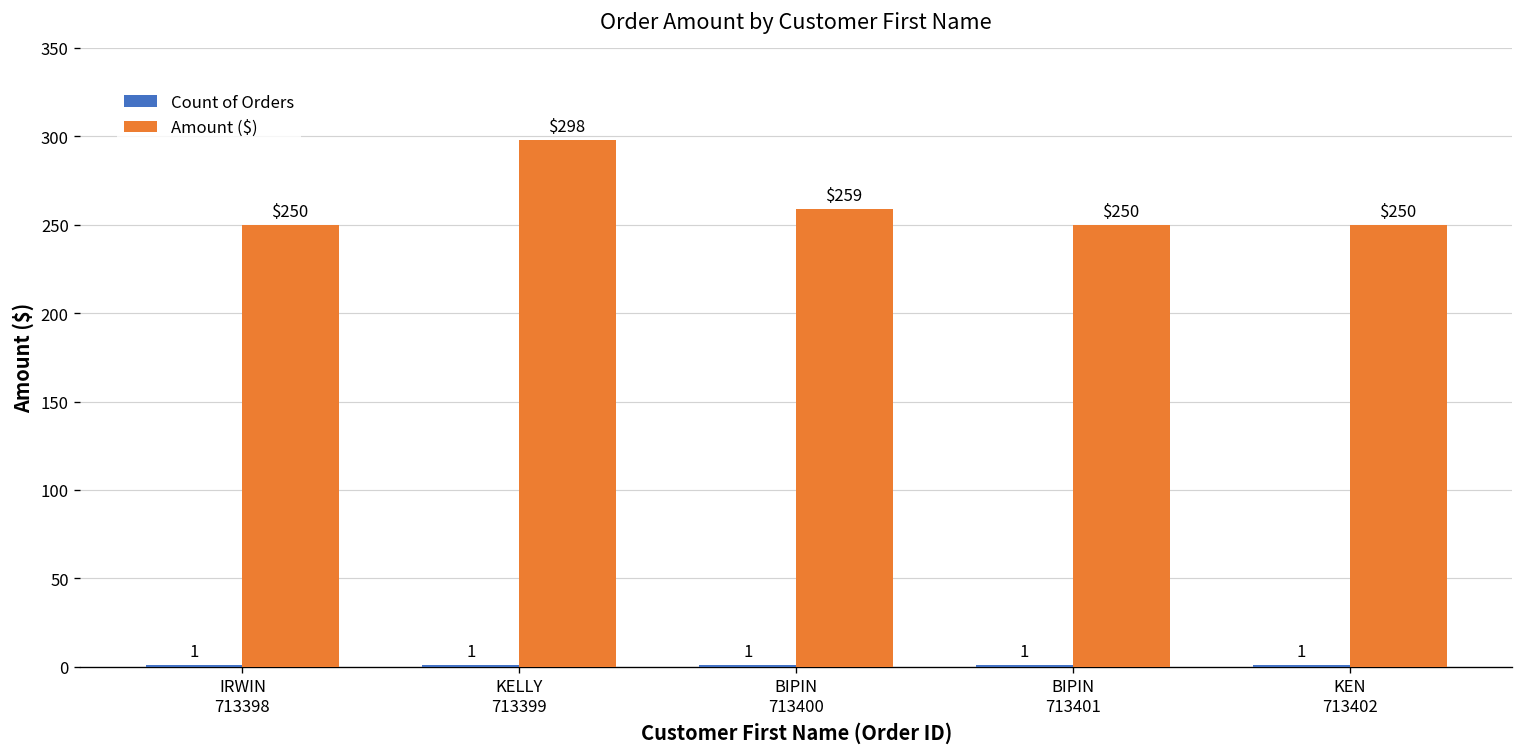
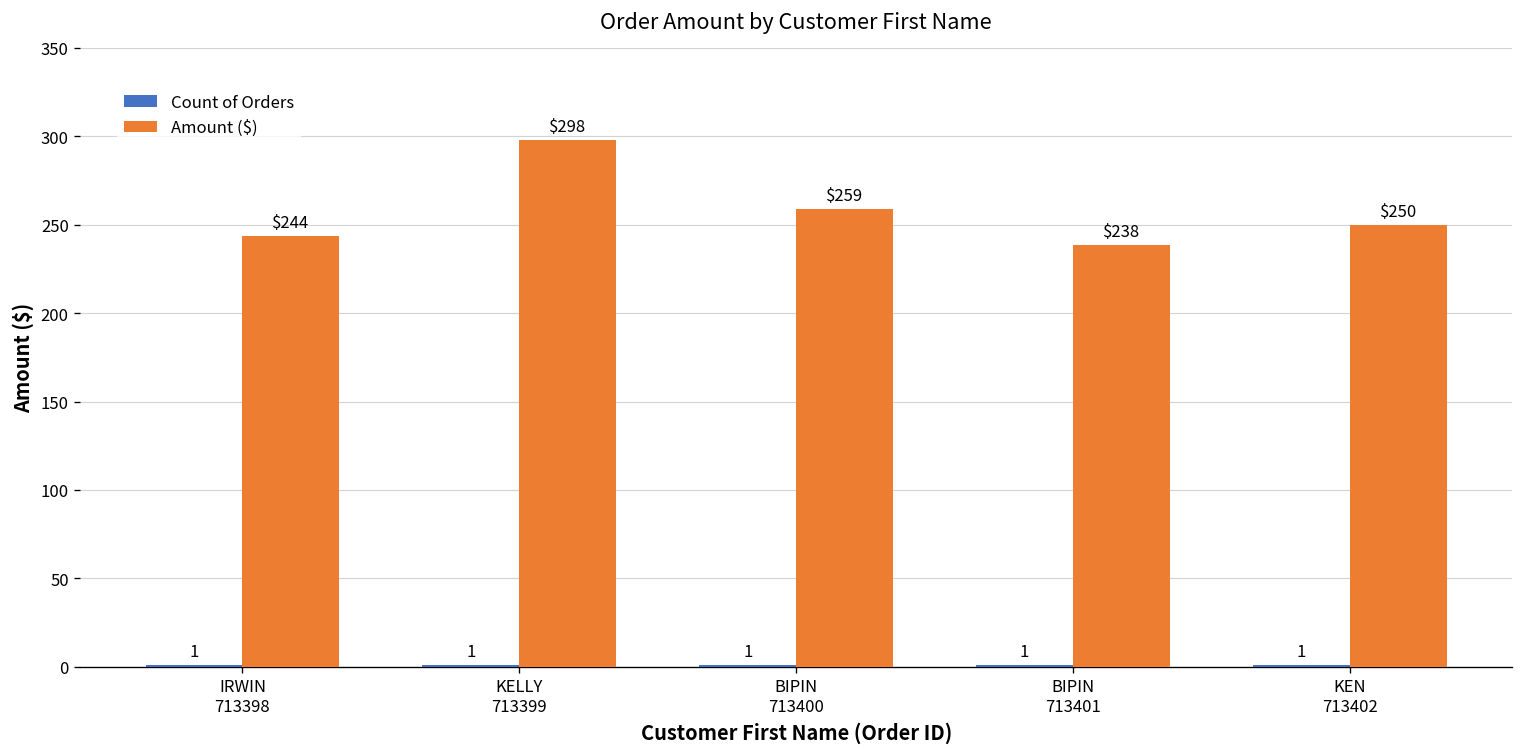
Amount ($), IRWIN 713398: $250 -> $244
Amount ($), BIPIN 713401: $250 -> $238
